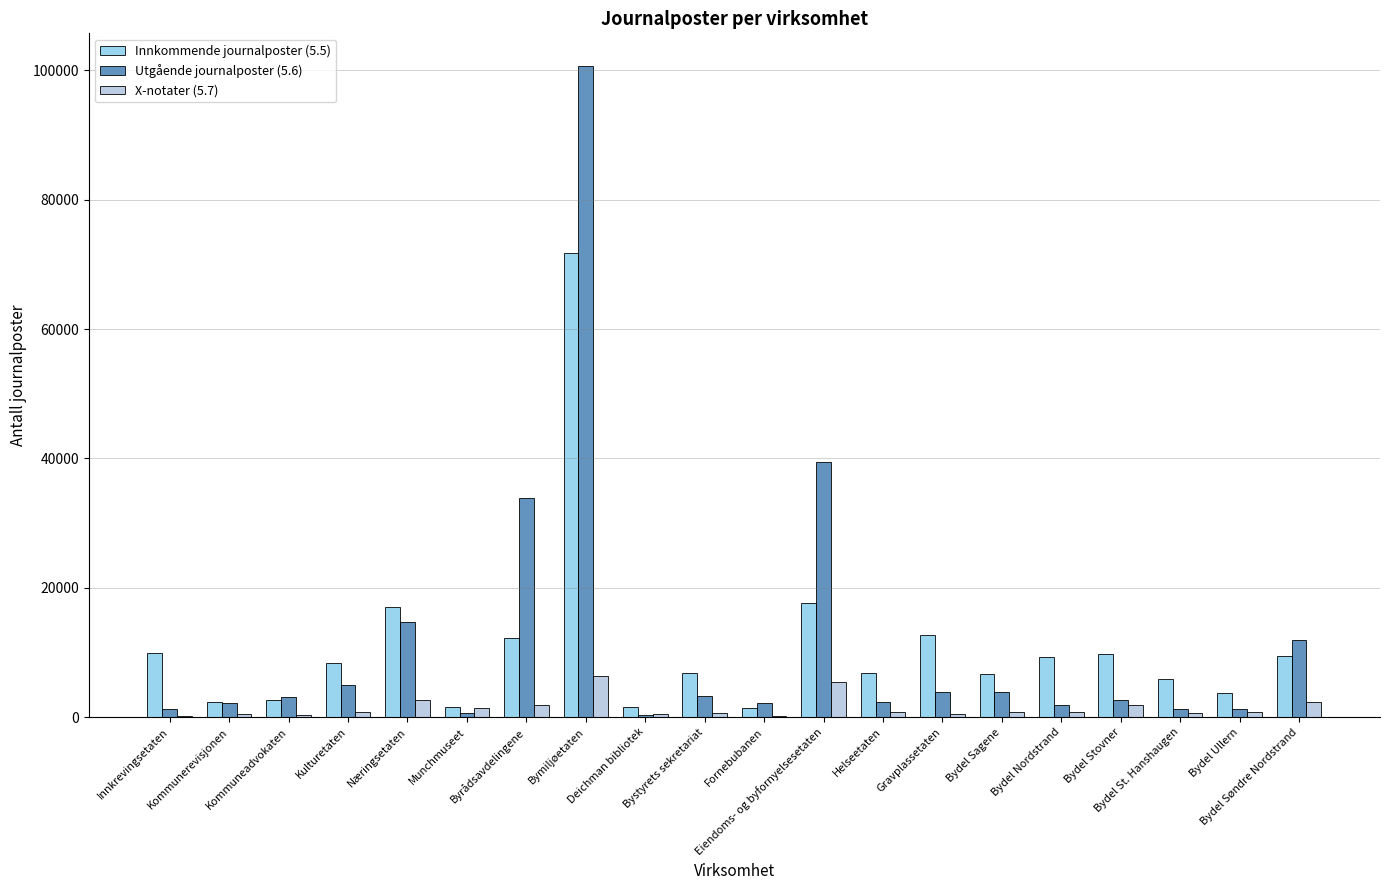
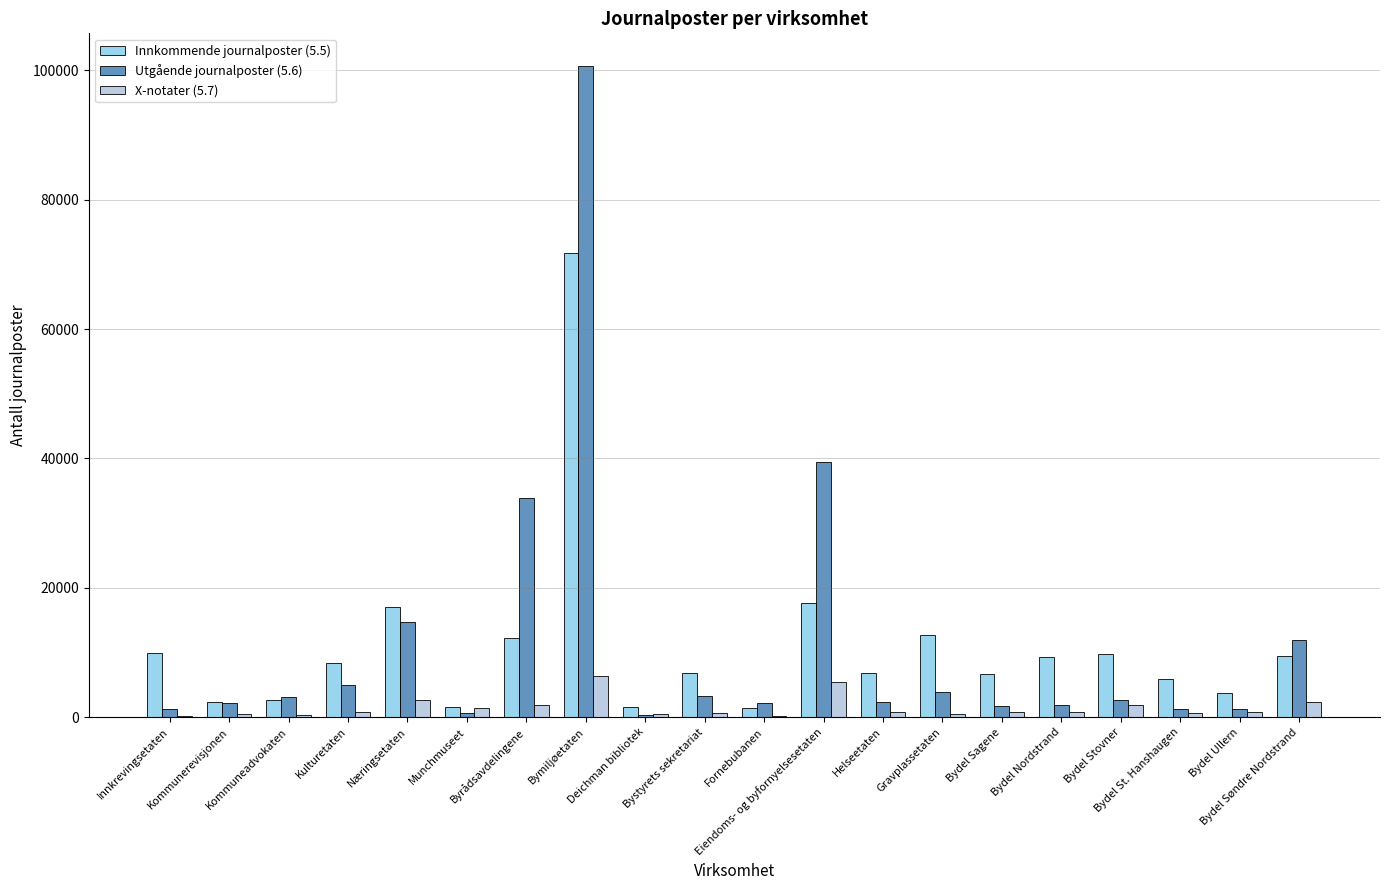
Utgående journalposter (5.6), Bydel Sagene: 4000 -> 2000
